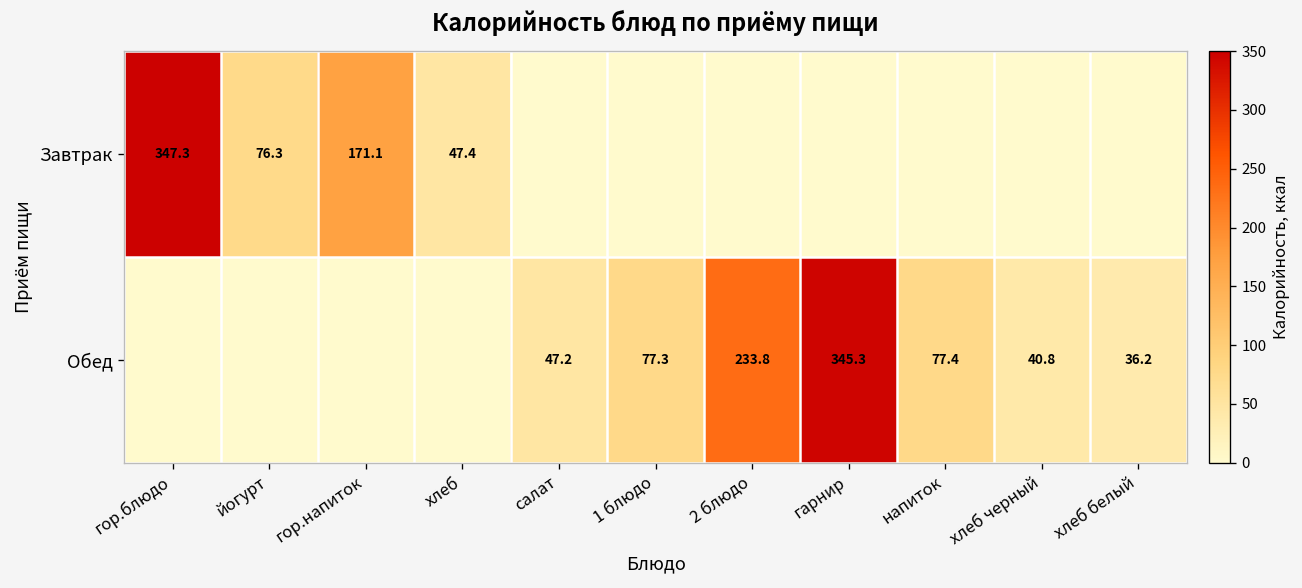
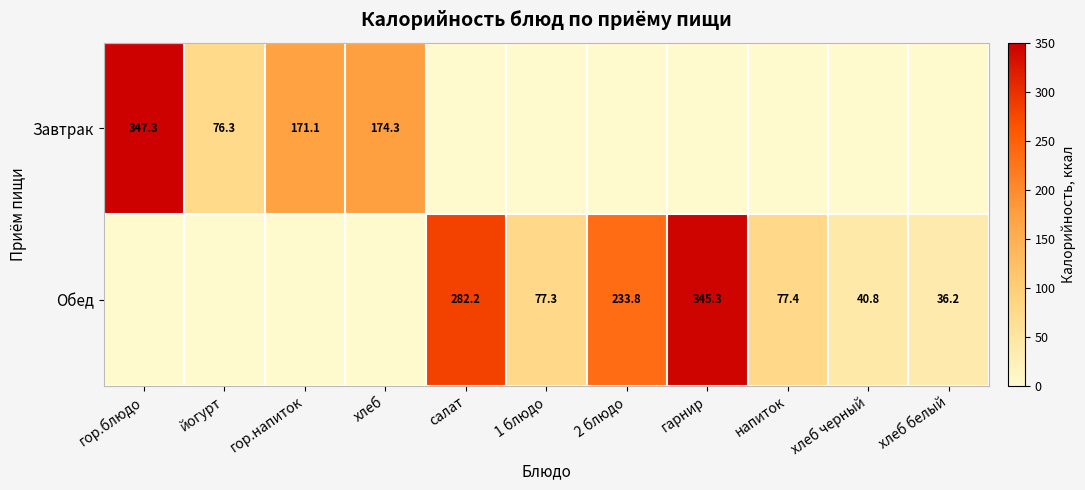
Завтрак, хлеб: 47.4 -> 174.3
Обед, салат: 47.2 -> 282.2
